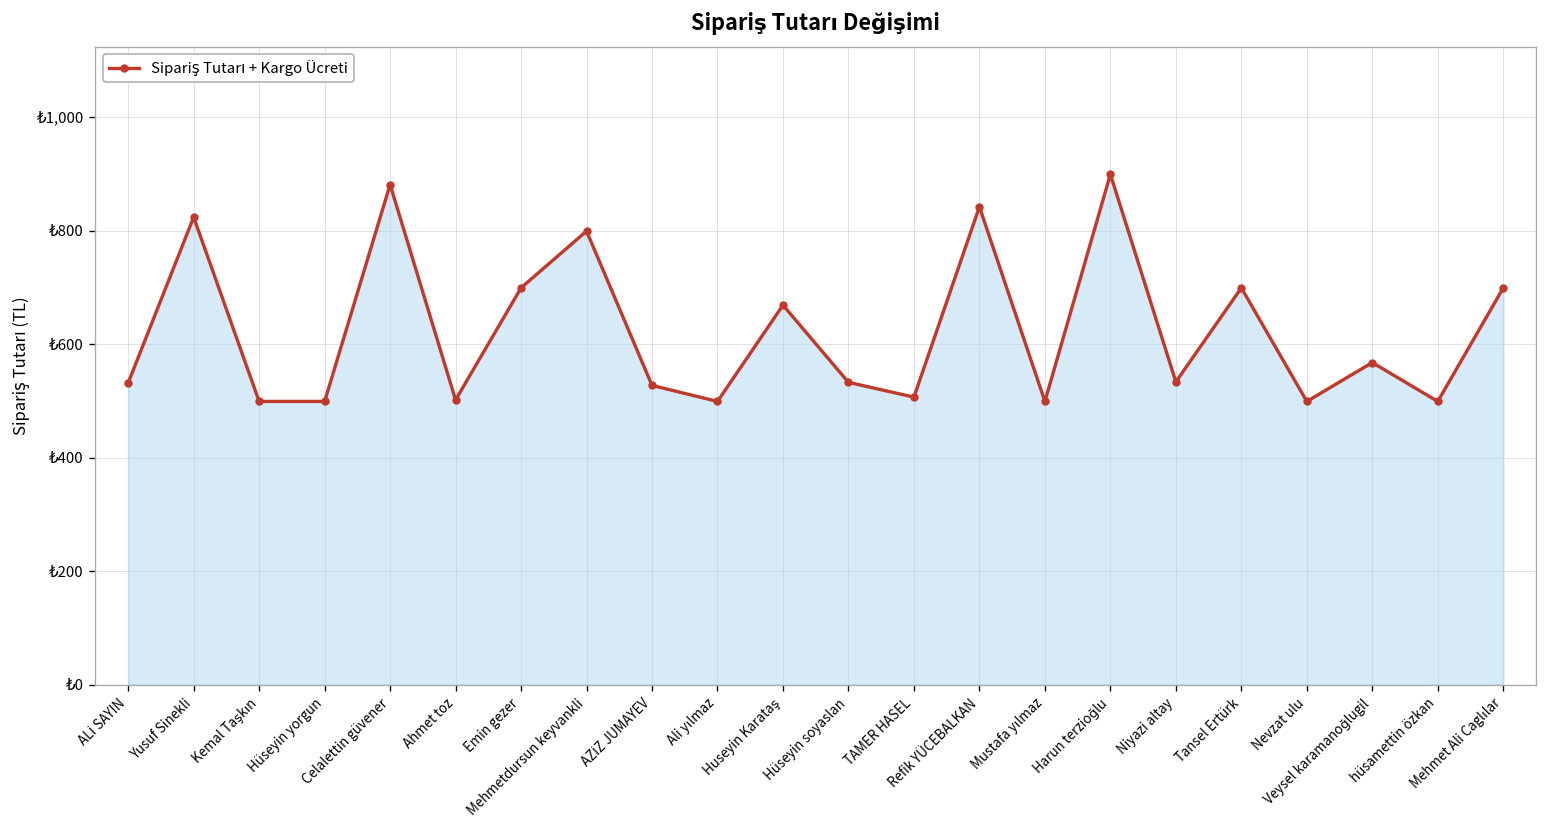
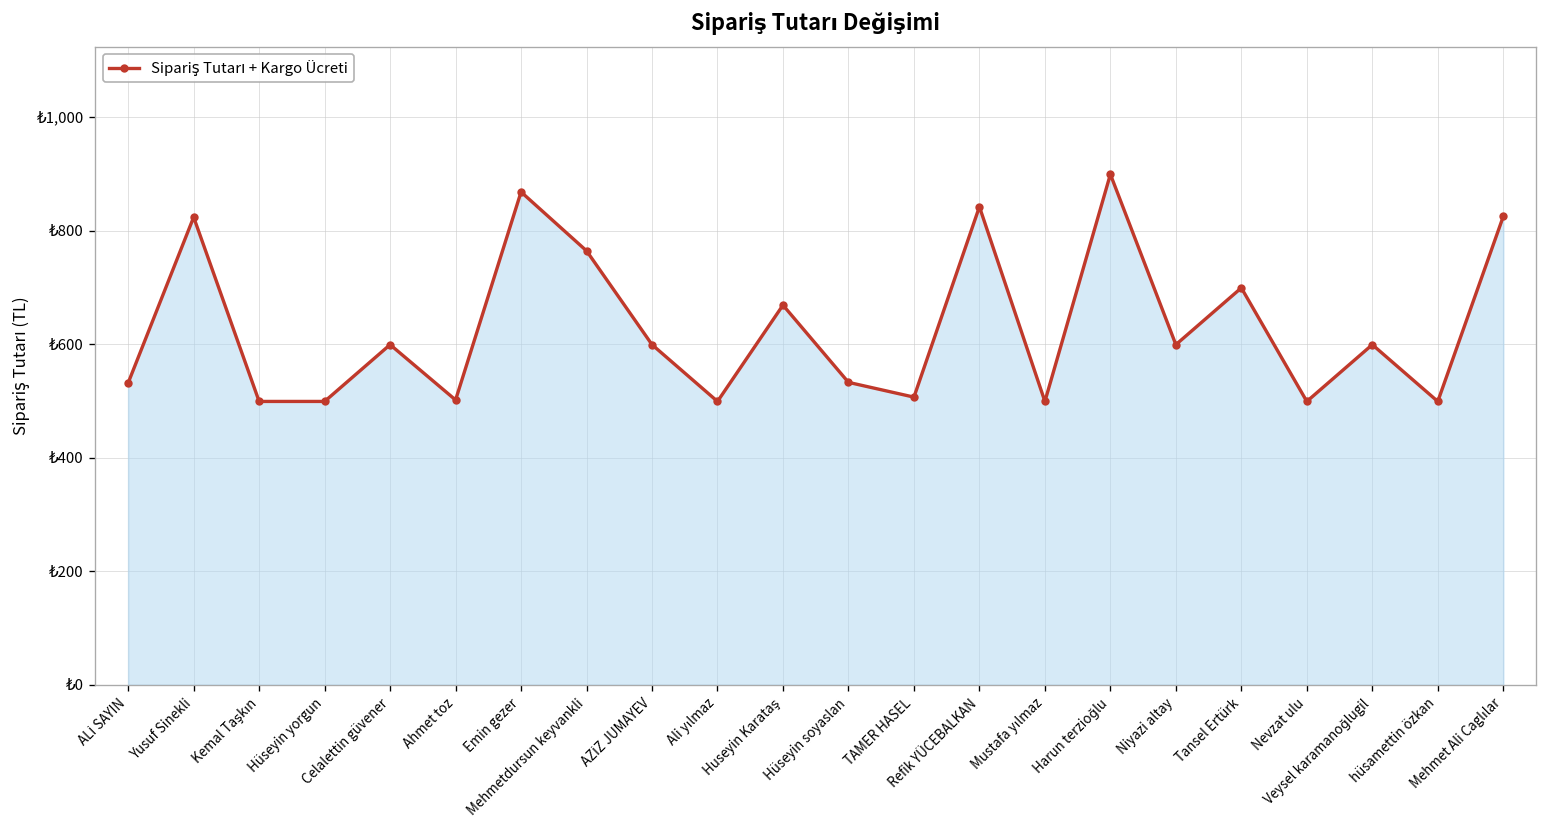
Celalettin güvener: ₺880 -> ₺600
Emin gezer: ₺700 -> ₺870
Mehmetdursun keyvankli: ₺800 -> ₺760
AZİZ JUMAYEV: ₺530 -> ₺600
Niyazi altay: ₺530 -> ₺600
Veysel karamanoğlugil: ₺570 -> ₺600
Mehmet Ali Caglılar: ₺700 -> ₺820
